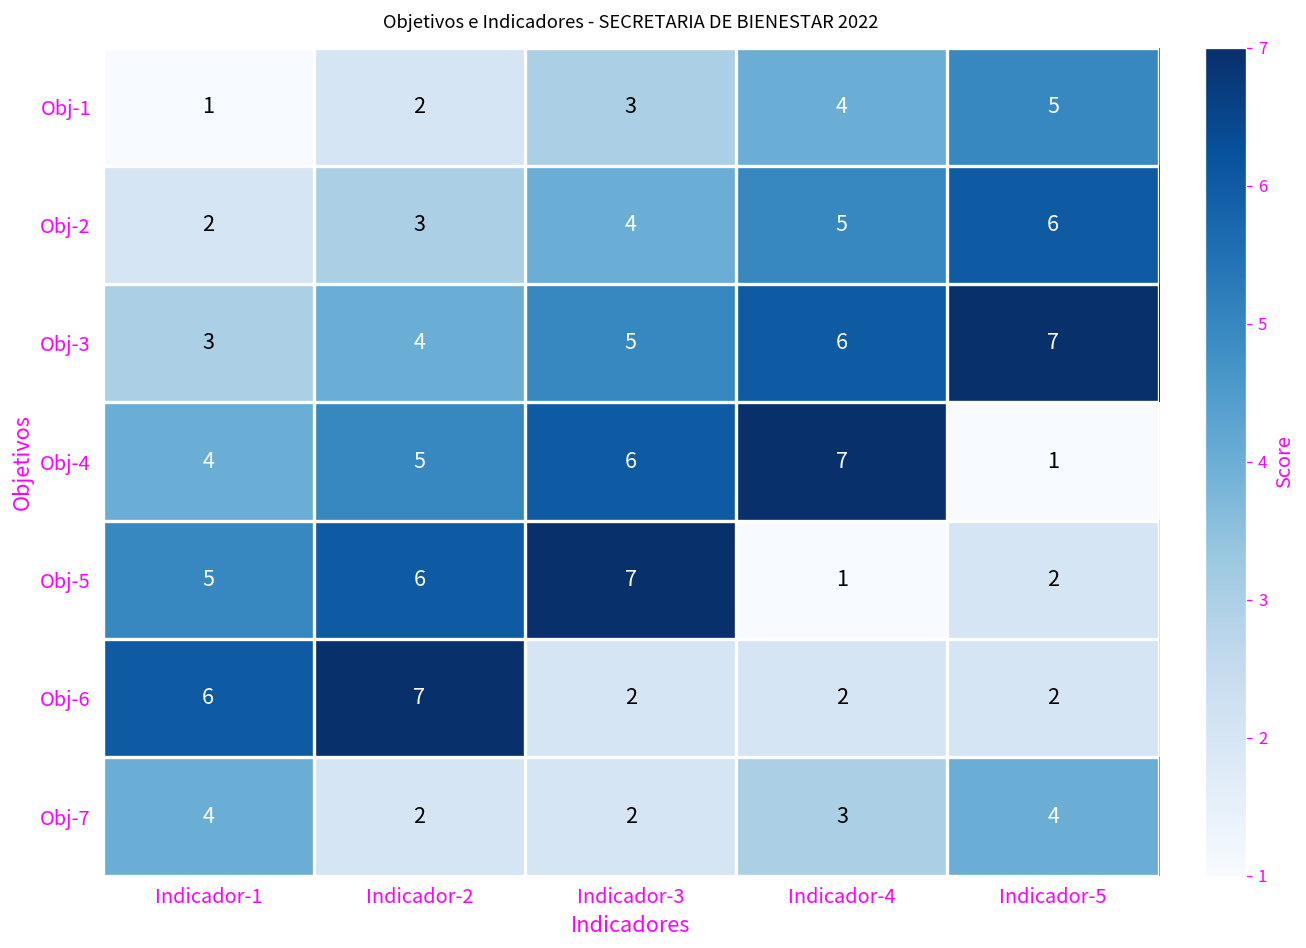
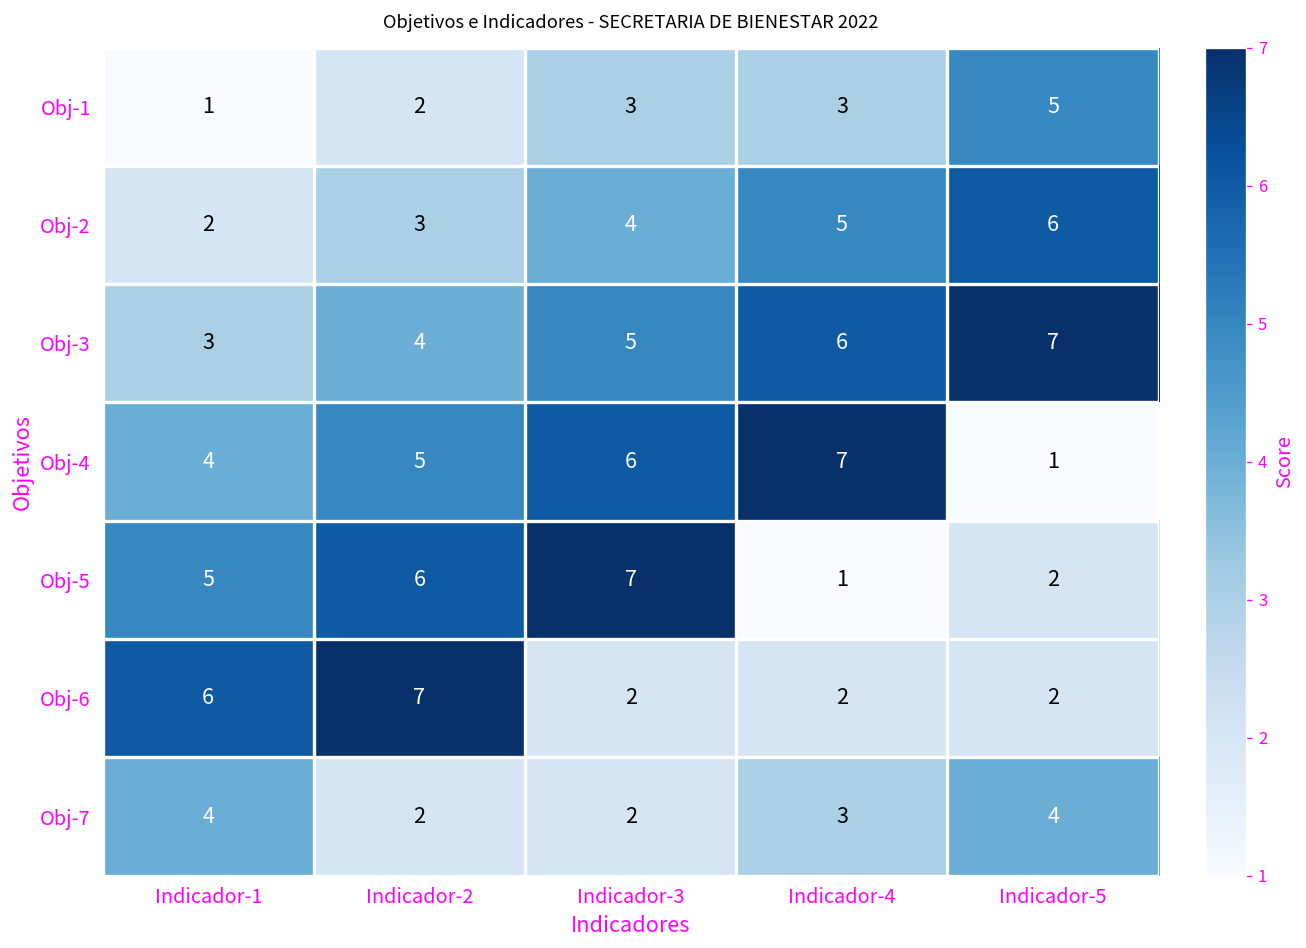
Obj-1, Indicador-4: 4 -> 3
